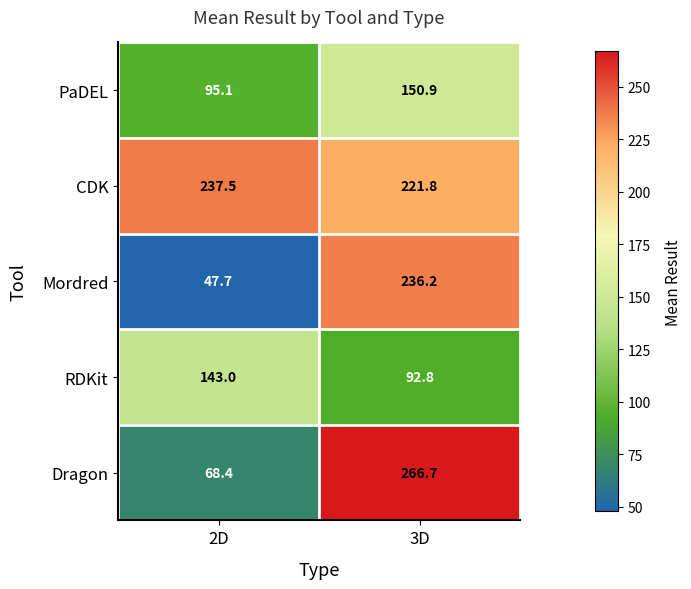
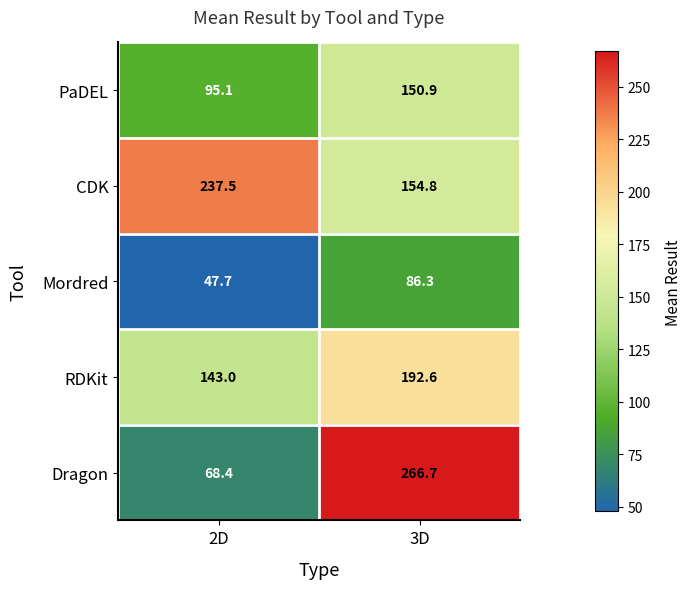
CDK, 3D: 221.8 -> 154.8
Mordred, 3D: 236.2 -> 86.3
RDKit, 3D: 92.8 -> 192.6
